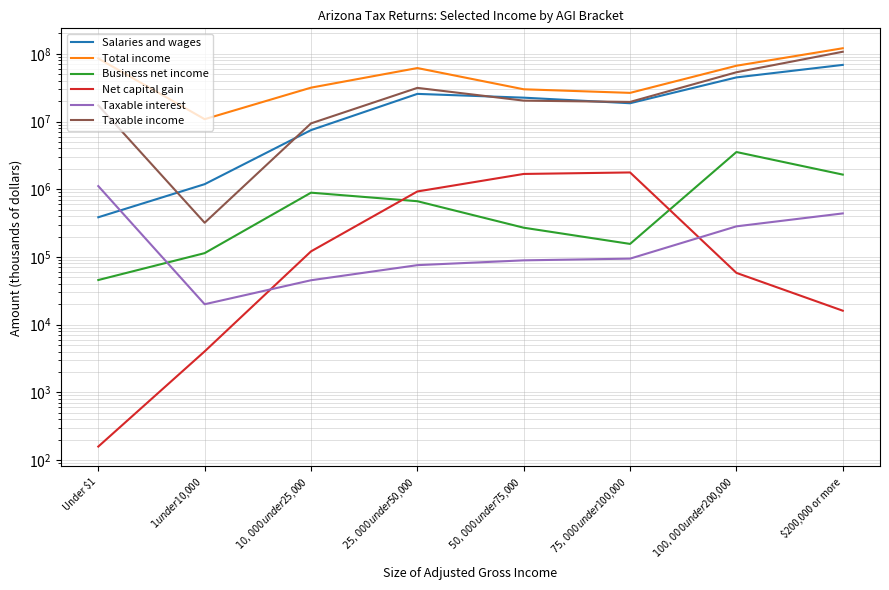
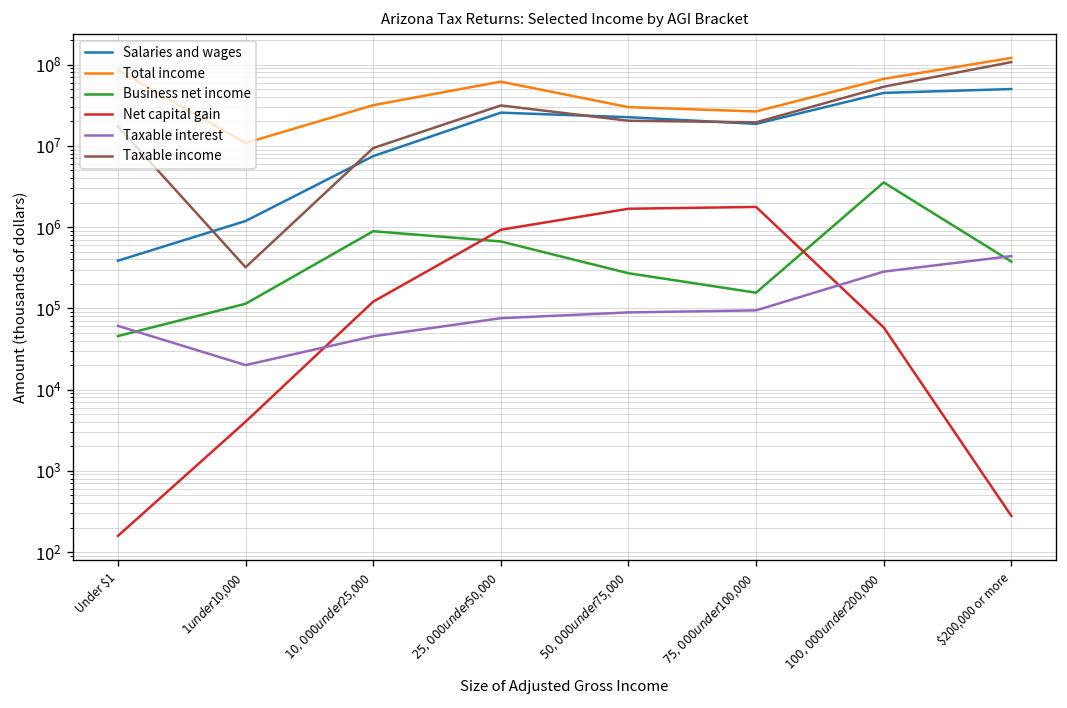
Taxable interest, Under $1: 1100000 -> 60000
Salaries and wages, $200,000 or more: 70000000 -> 50000000
Business net income, $200,000 or more: 1600000 -> 400000
Net capital gain, $200,000 or more: 16000 -> 280
